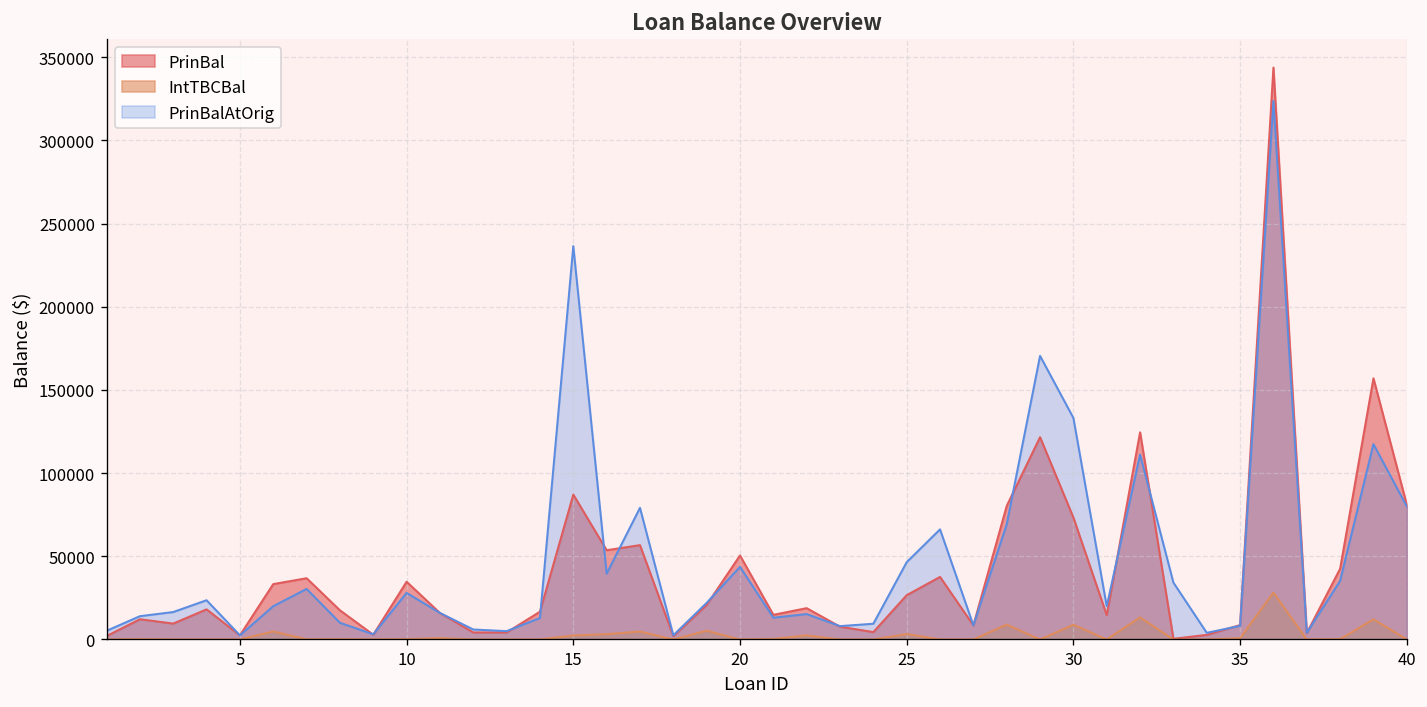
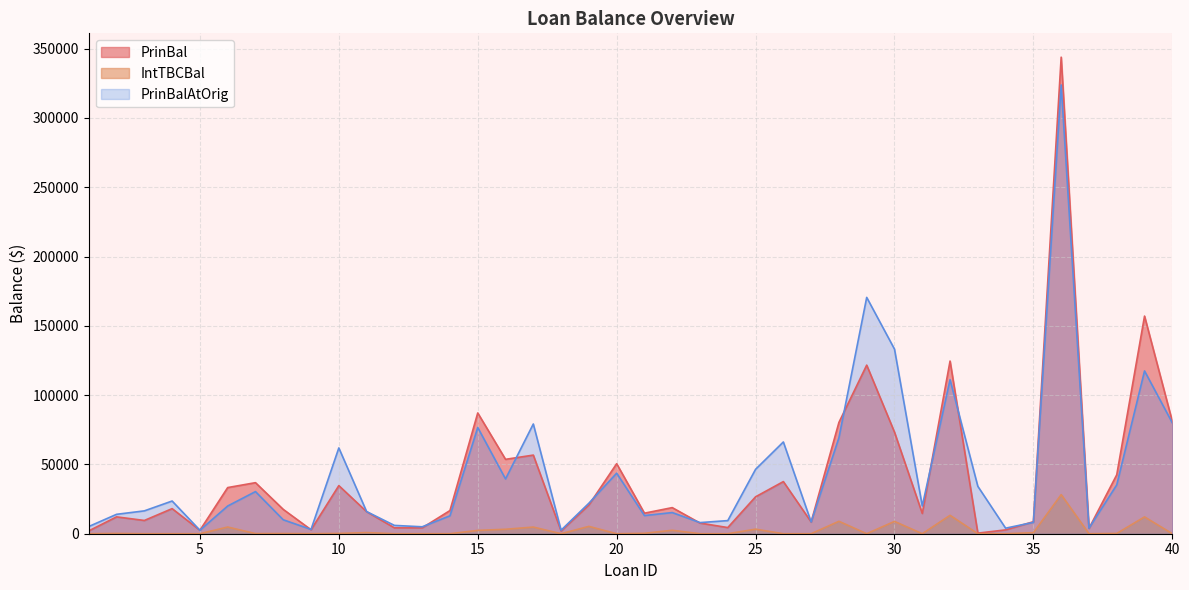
PrinBalAtOrig, 10: 28000 -> 62000
PrinBalAtOrig, 15: 236000 -> 77000
